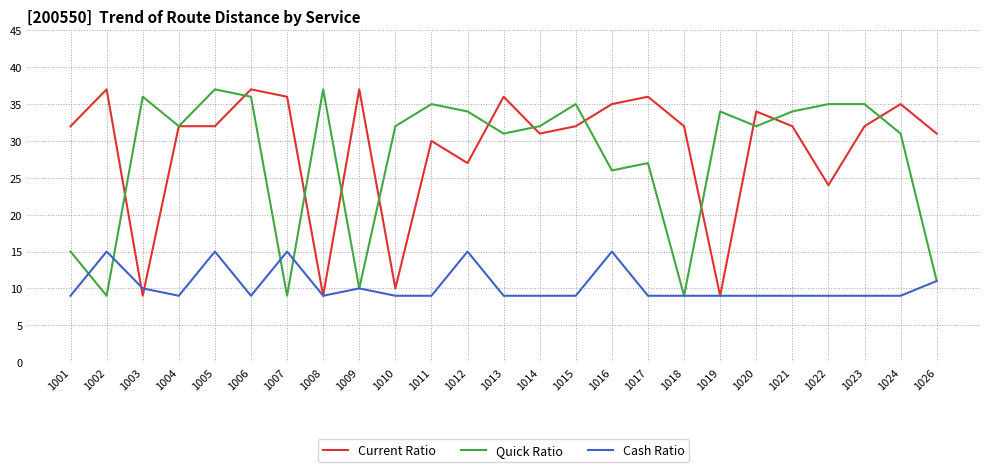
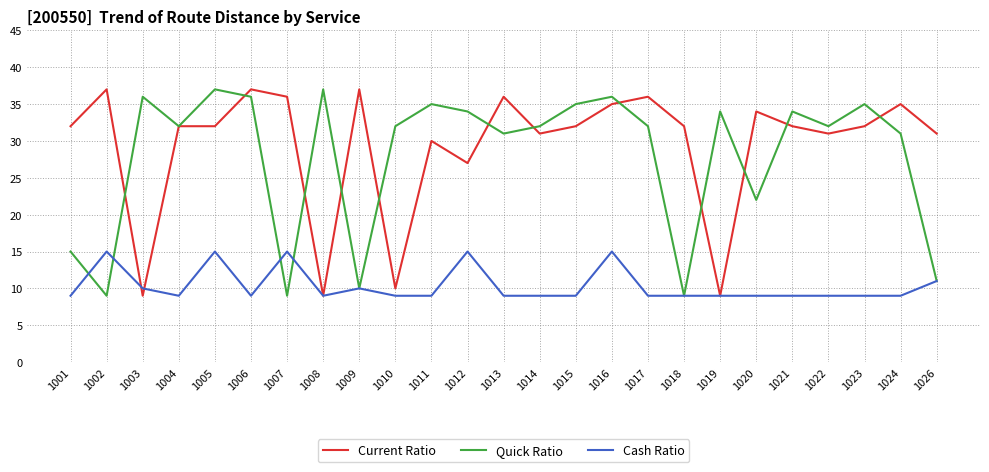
Quick Ratio, 1016: 26 -> 36
Quick Ratio, 1017: 27 -> 32
Quick Ratio, 1020: 32 -> 22
Current Ratio, 1022: 24 -> 31
Quick Ratio, 1022: 35 -> 32
